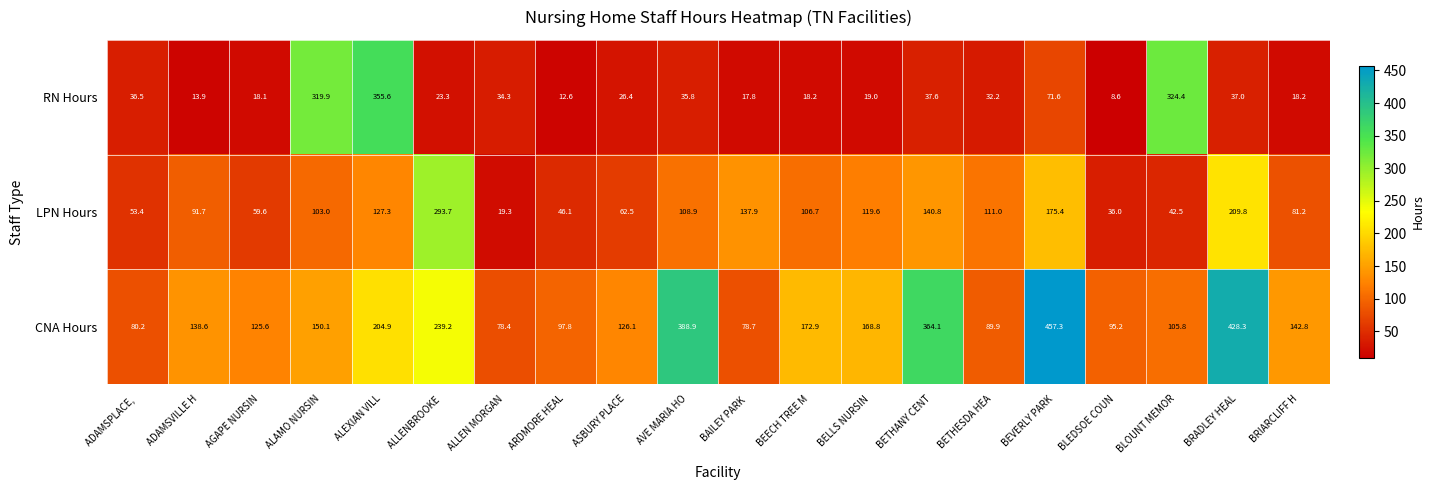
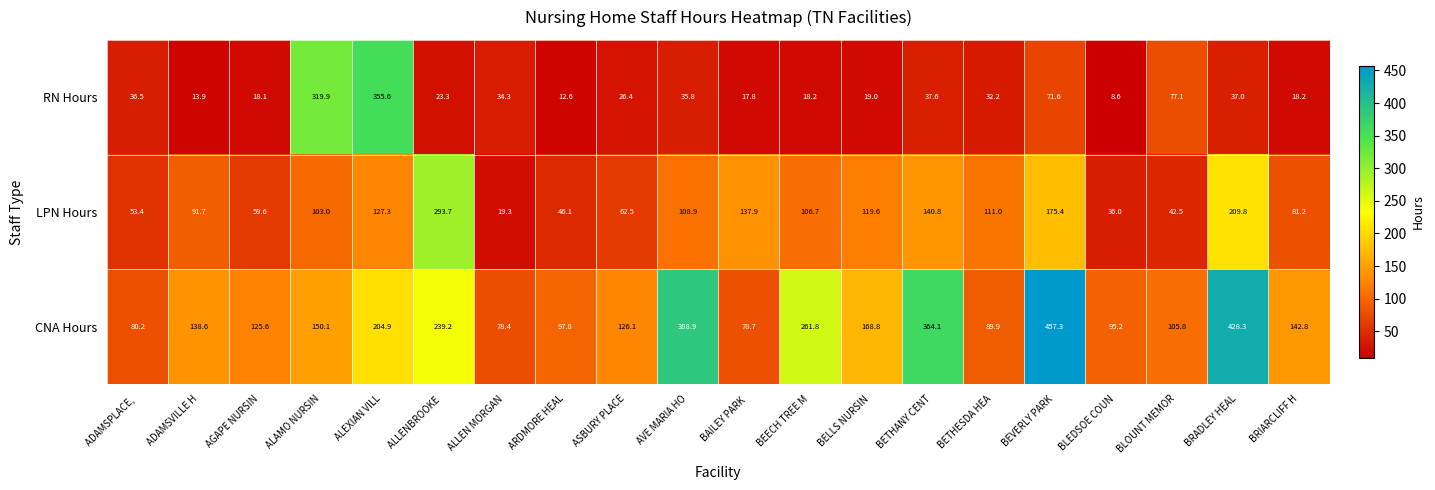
RN Hours, BLOUNT MEMOR: 324.4 -> 77.1
CNA Hours, BEECH TREE M: 172.9 -> 261.8
